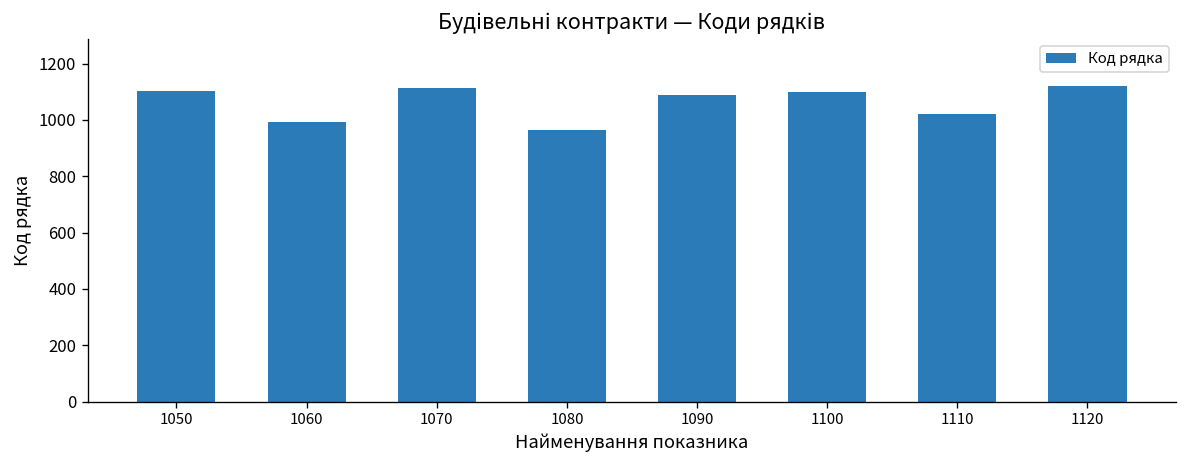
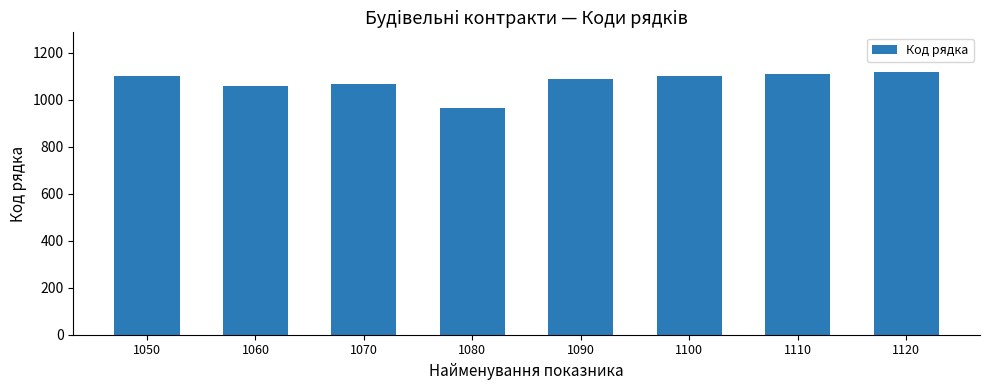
1060: 990 -> 1060
1070: 1110 -> 1070
1110: 1020 -> 1110
